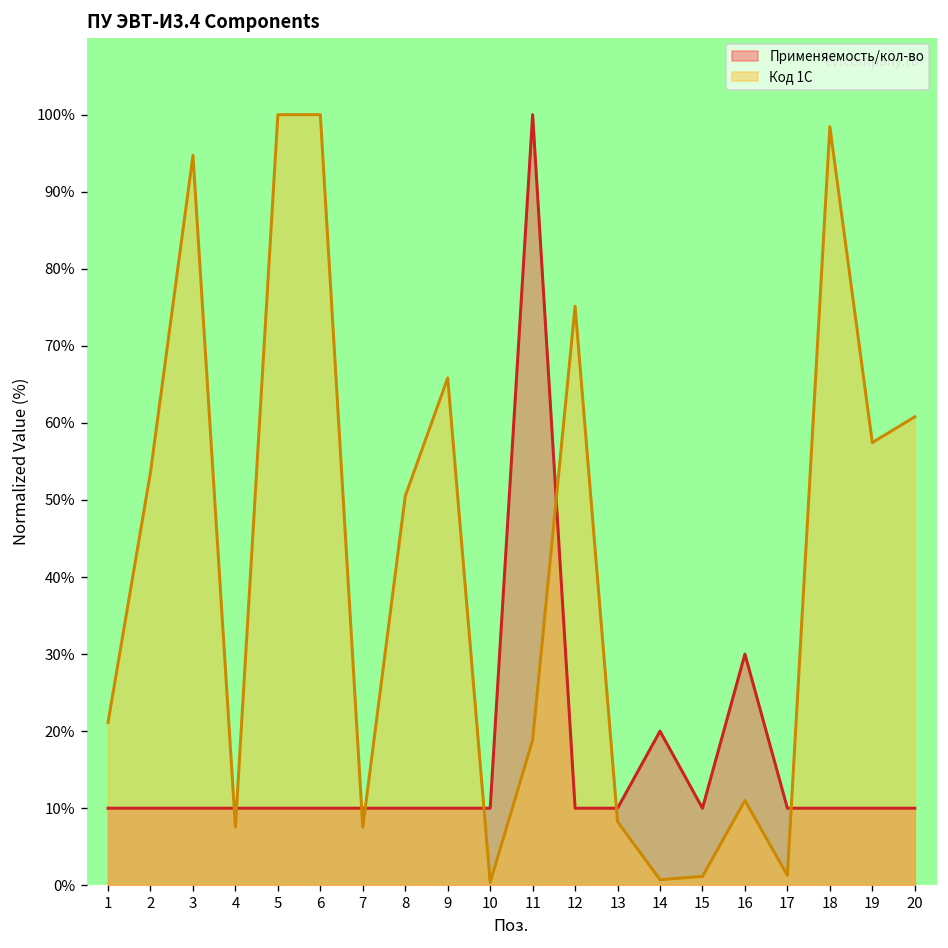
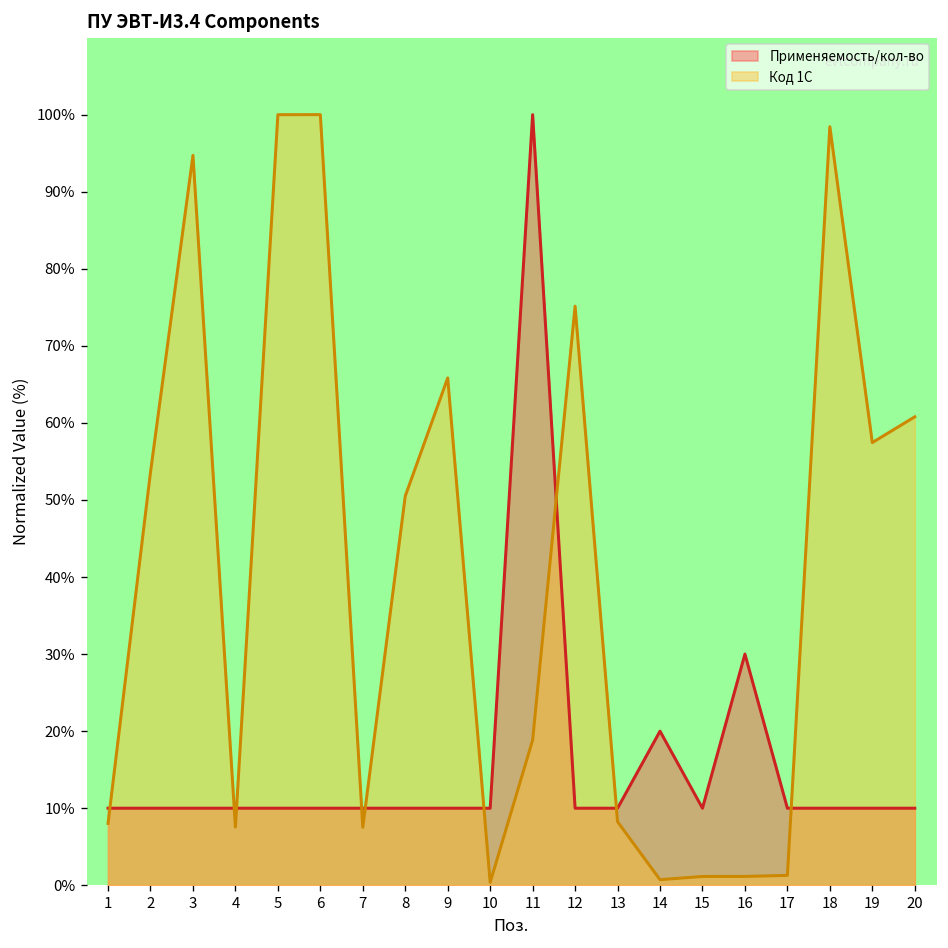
Код 1С, 1: 21% -> 8%
Код 1С, 16: 11% -> 1%
